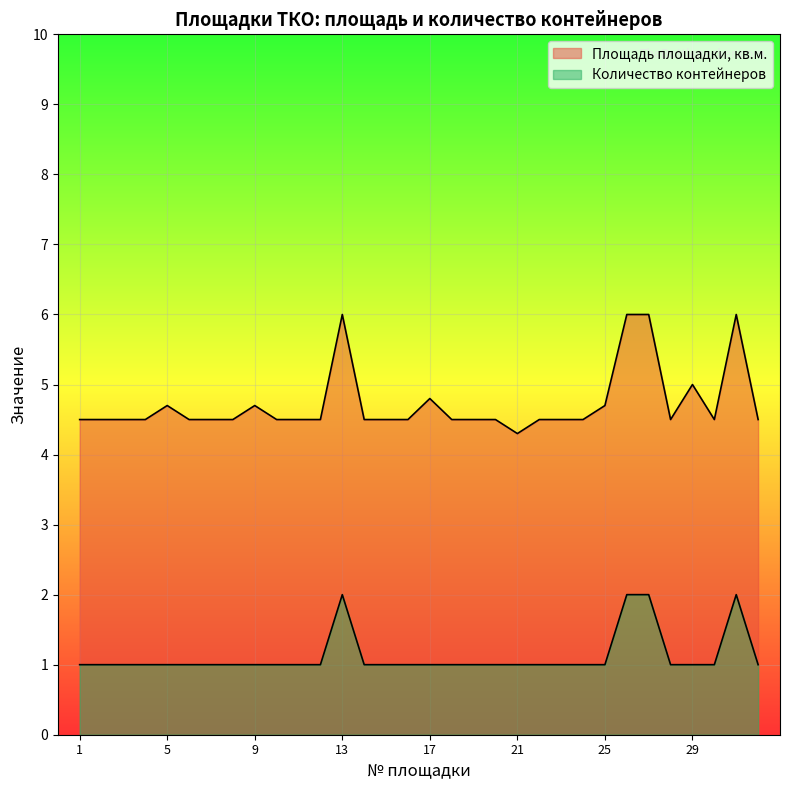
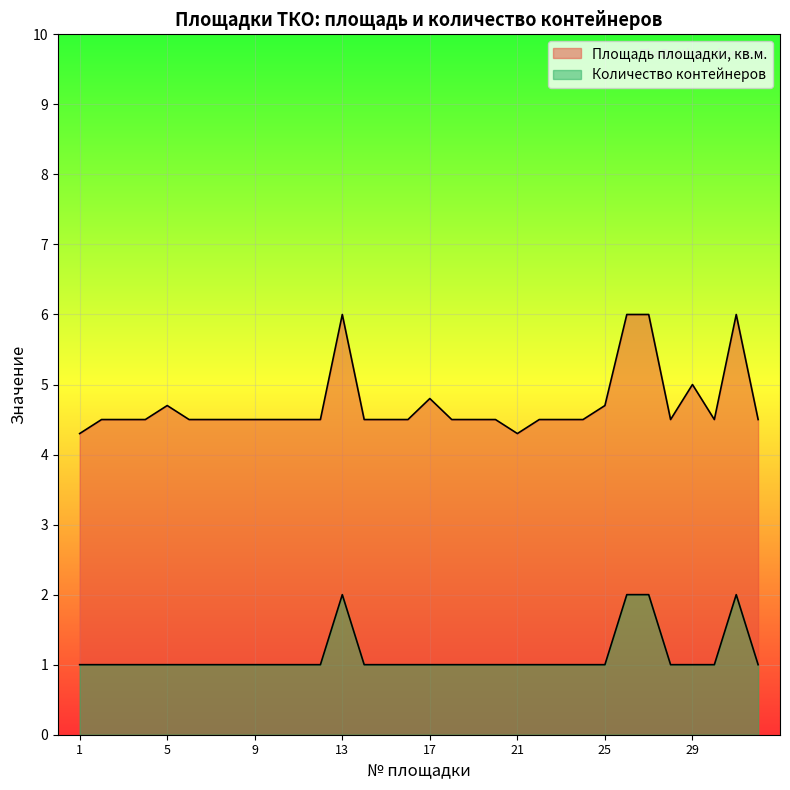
Площадь площадки, кв.м., 1: 4.5 -> 4.3
Площадь площадки, кв.м., 9: 4.7 -> 4.5
